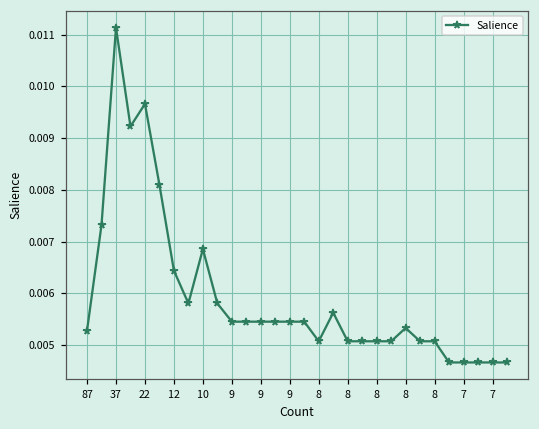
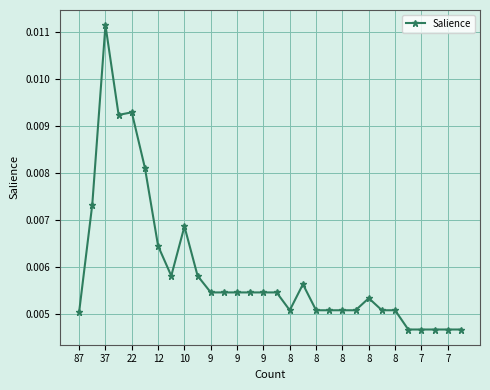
87: 0.0053 -> 0.0050
22: 0.0097 -> 0.0093
